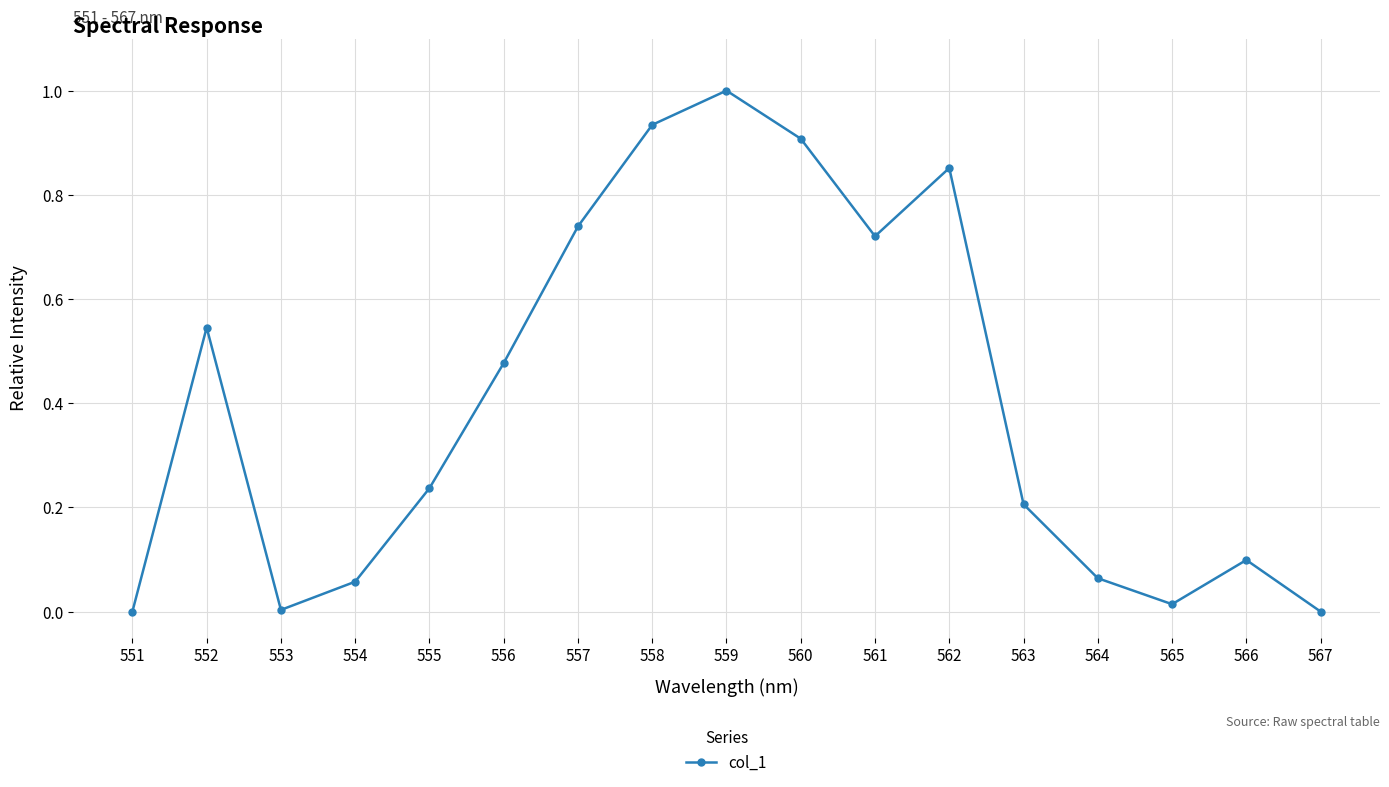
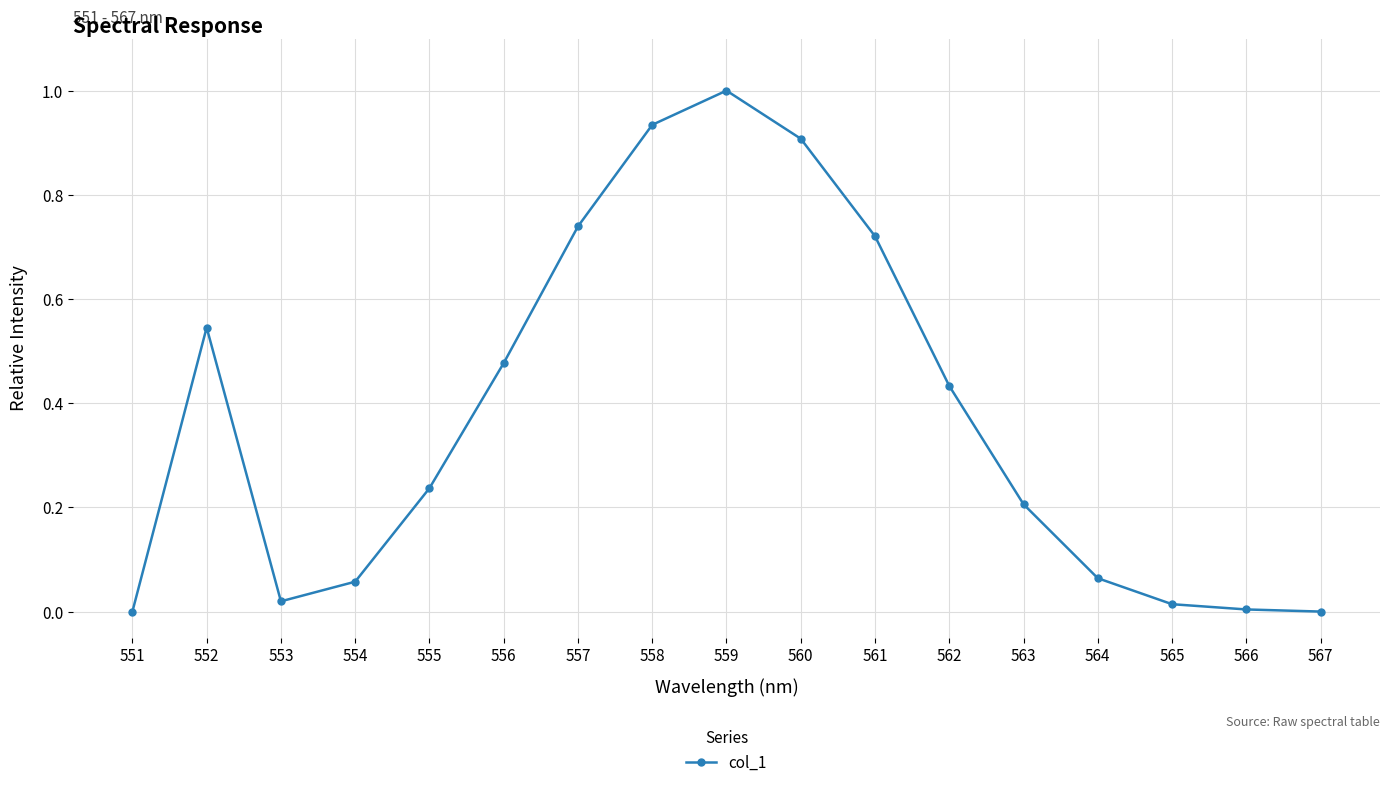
553: 0.00 -> 0.02
562: 0.85 -> 0.43
566: 0.10 -> 0.00
